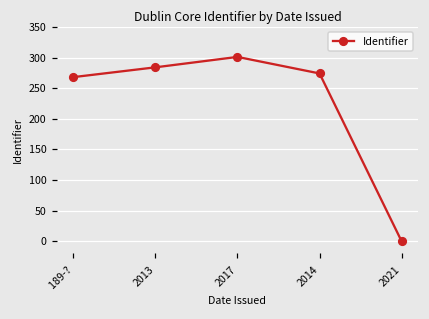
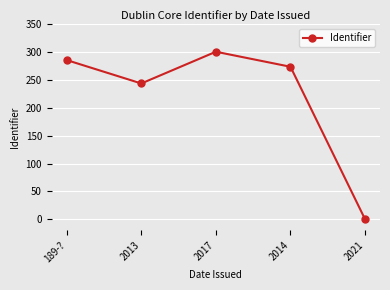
189-?: 270 -> 290
2013: 280 -> 240
